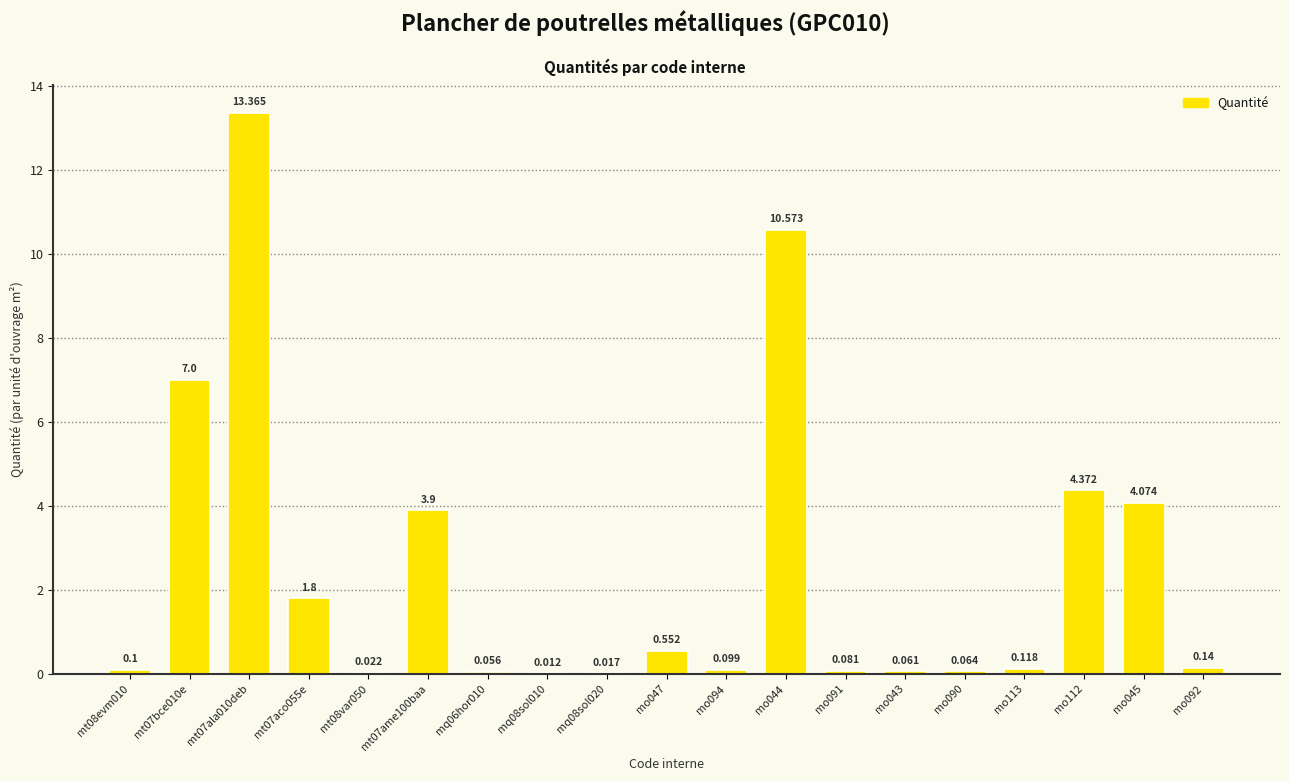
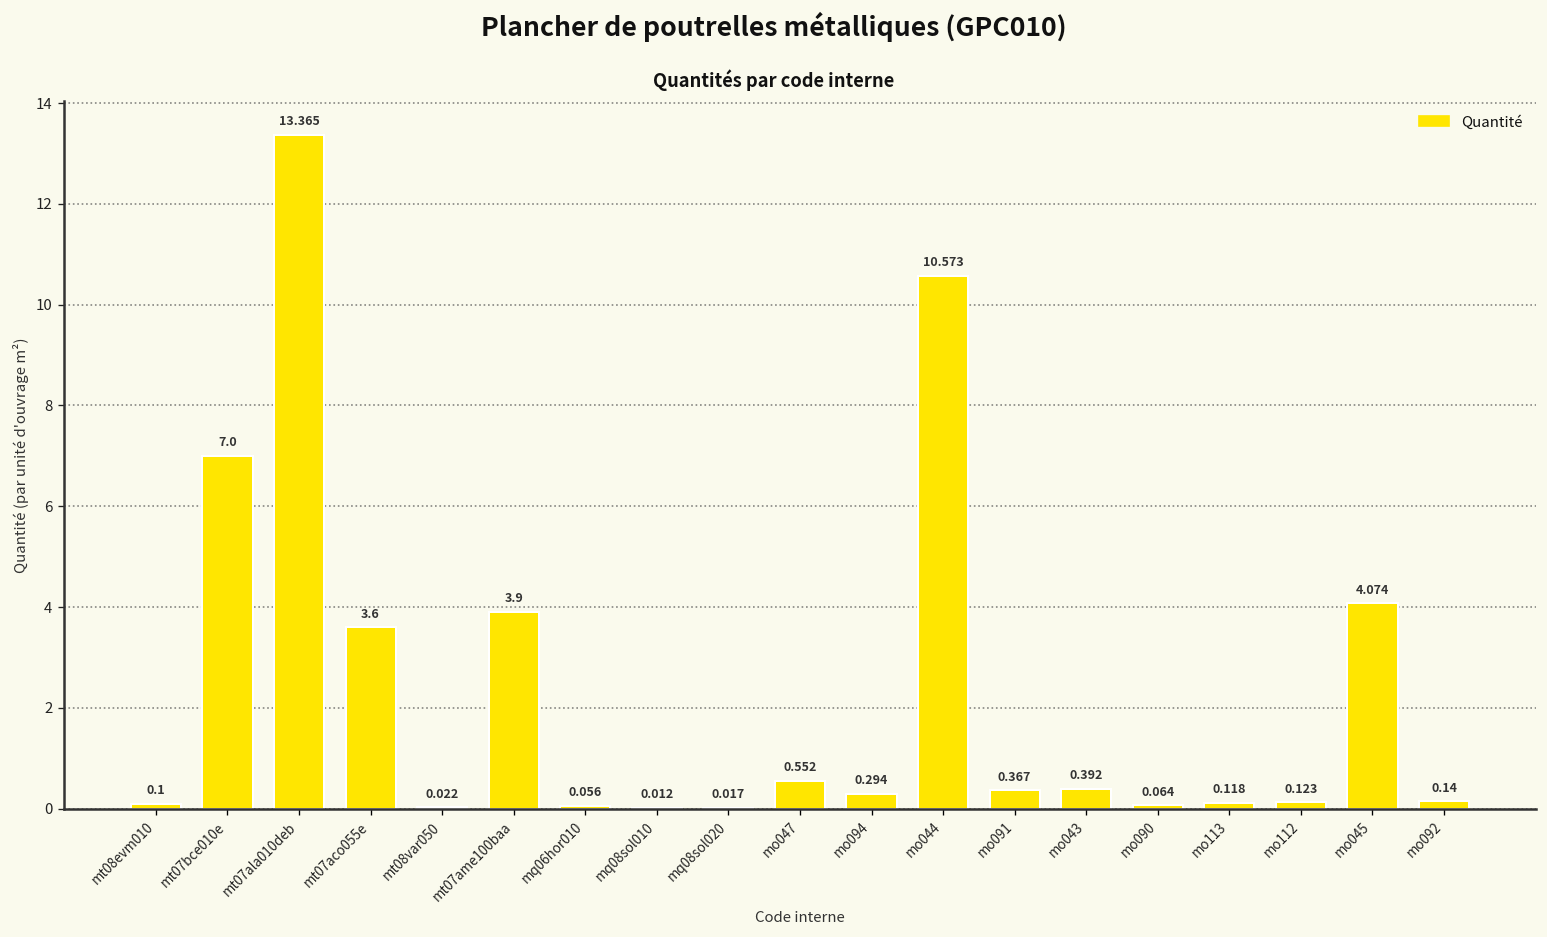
mt07aco055e: 1.8 -> 3.6
mo094: 0.099 -> 0.294
mo091: 0.081 -> 0.367
mo043: 0.061 -> 0.392
mo112: 4.372 -> 0.123
